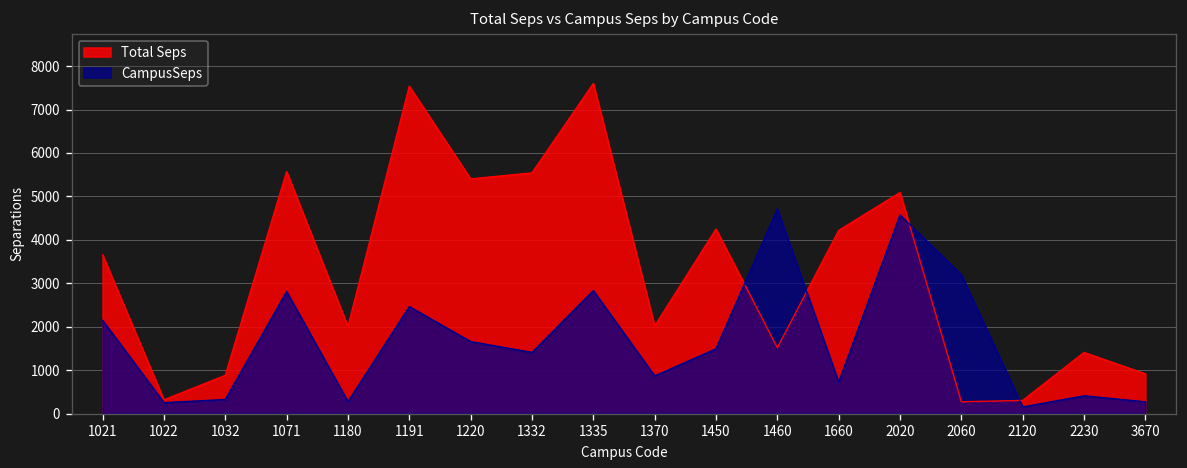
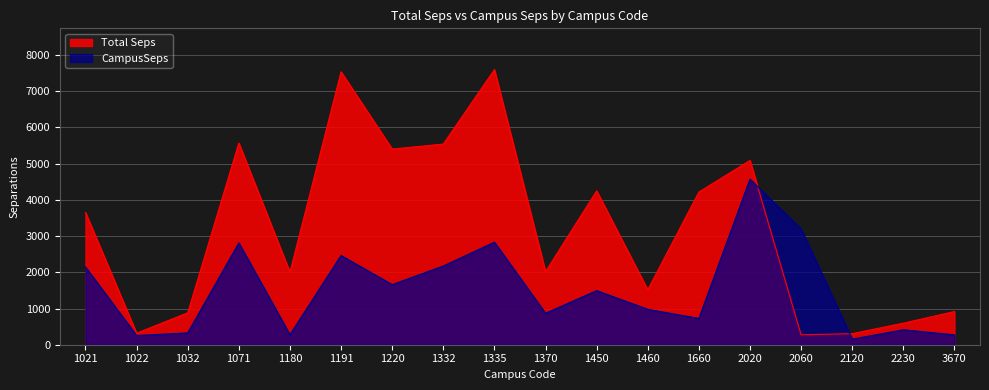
CampusSeps, 1332: 1400 -> 2200
CampusSeps, 1460: 4700 -> 1000
Total Seps, 2230: 1400 -> 600
